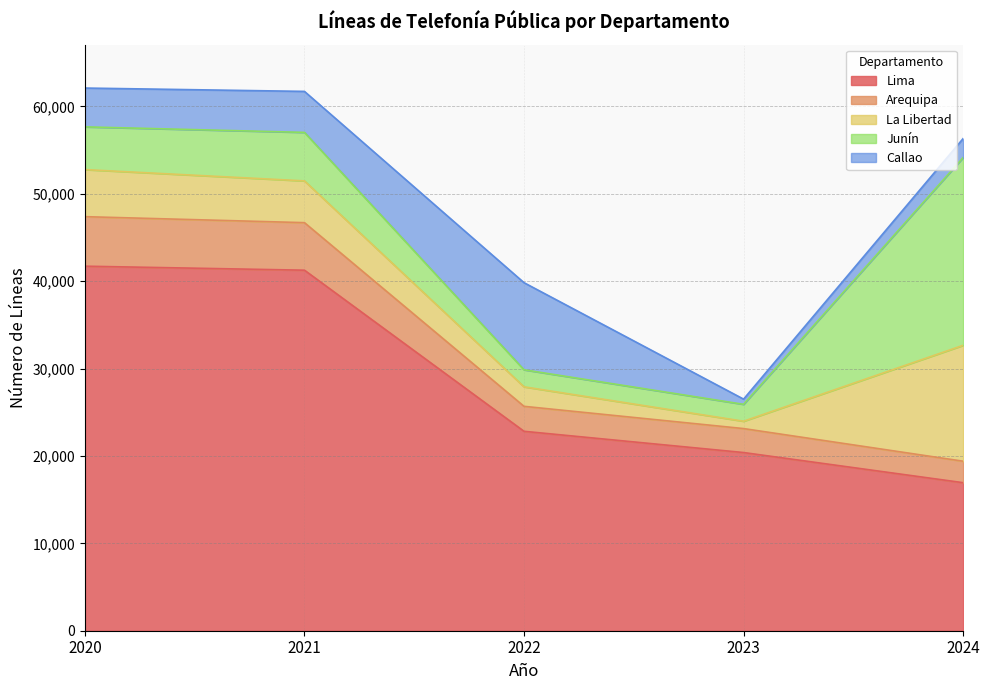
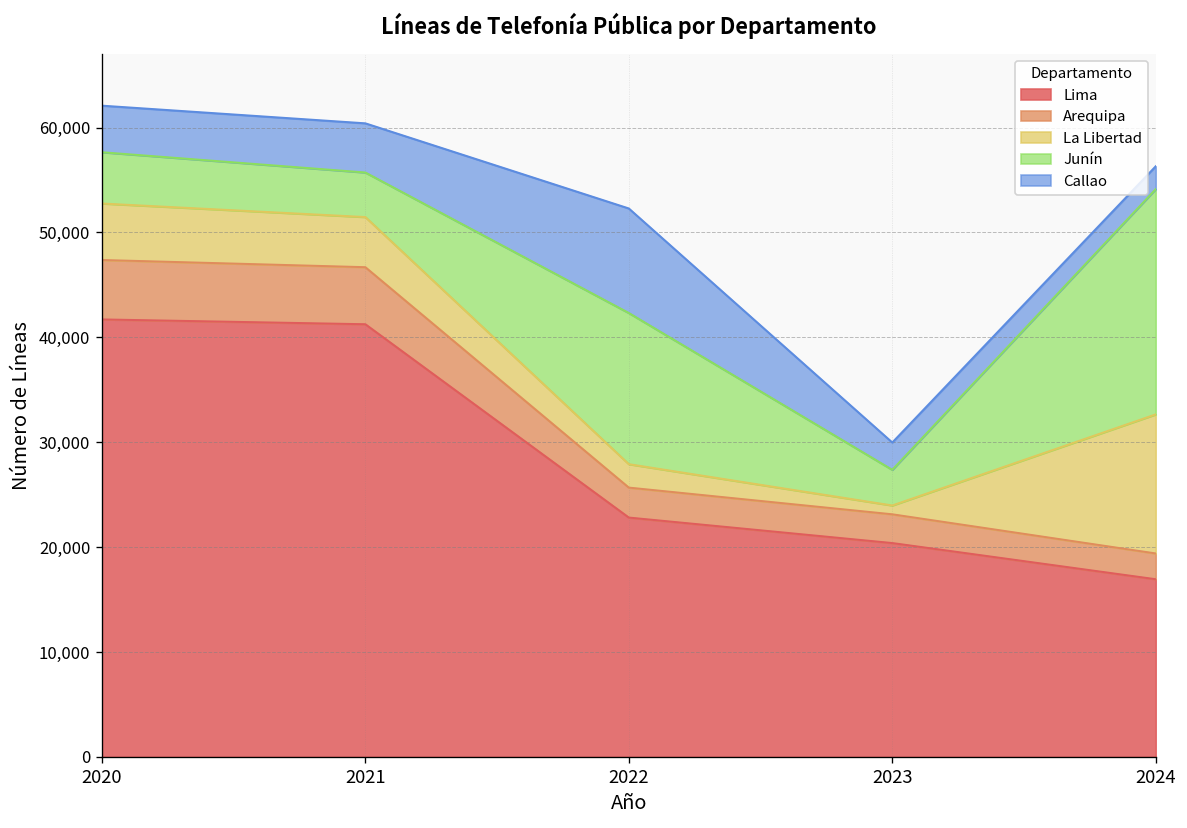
Junín, 2021: 6,000 -> 4,000
Junín, 2022: 2,000 -> 14,000
Junín, 2023: 2,000 -> 3,000
Callao, 2023: 1,000 -> 3,000
